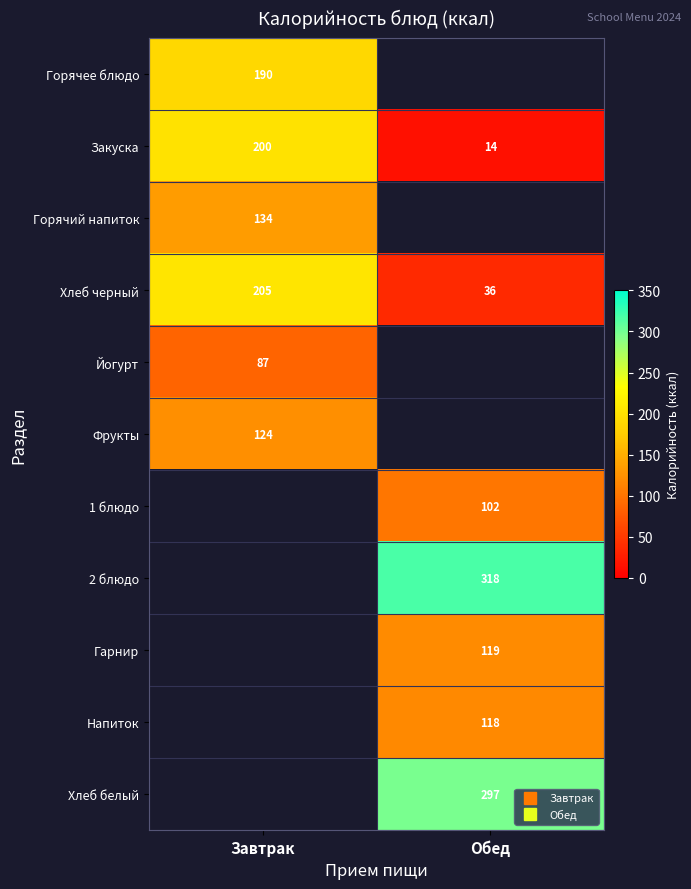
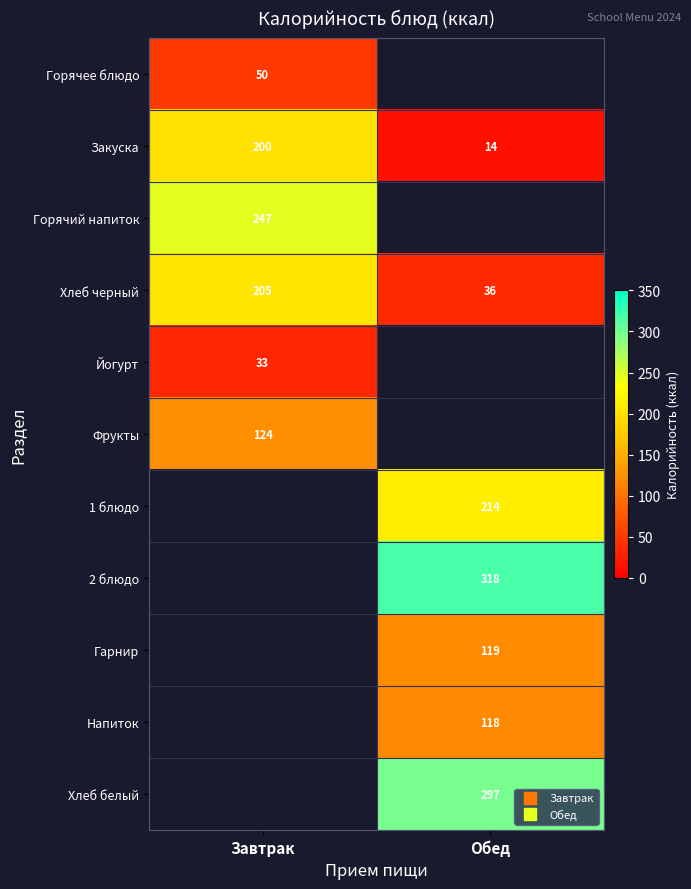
Горячее блюдо, Завтрак: 190 -> 50
Горячий напиток, Завтрак: 134 -> 247
Йогурт, Завтрак: 87 -> 33
1 блюдо, Обед: 102 -> 214
